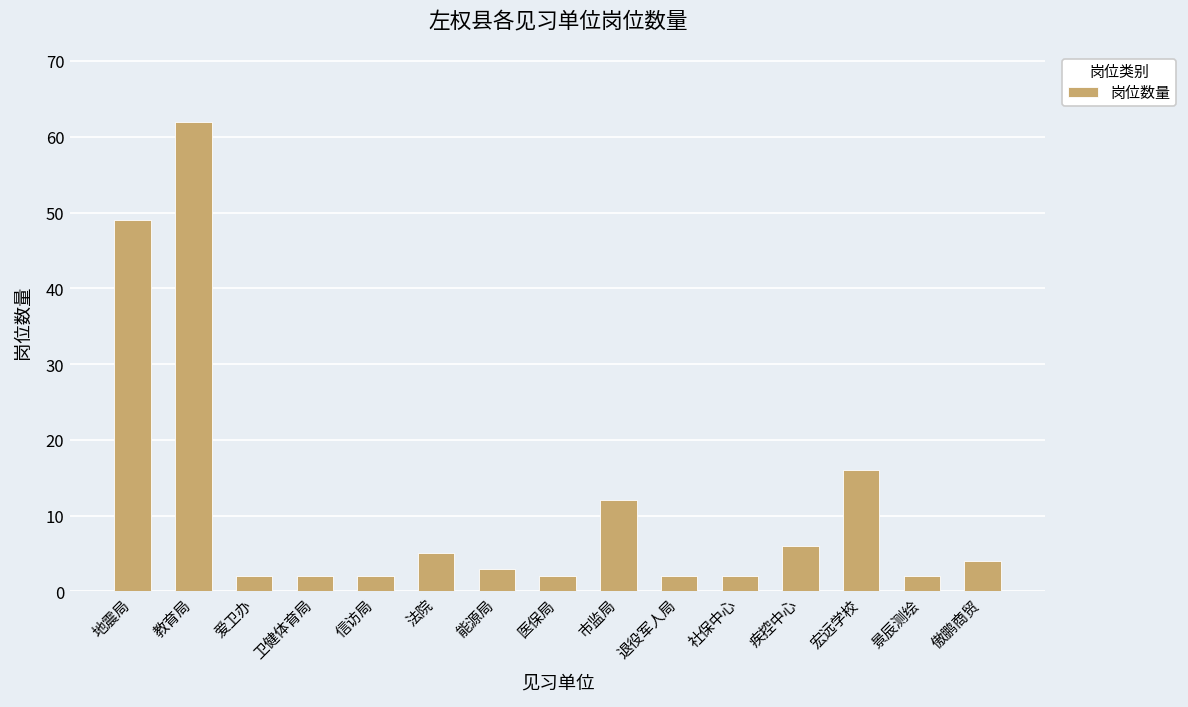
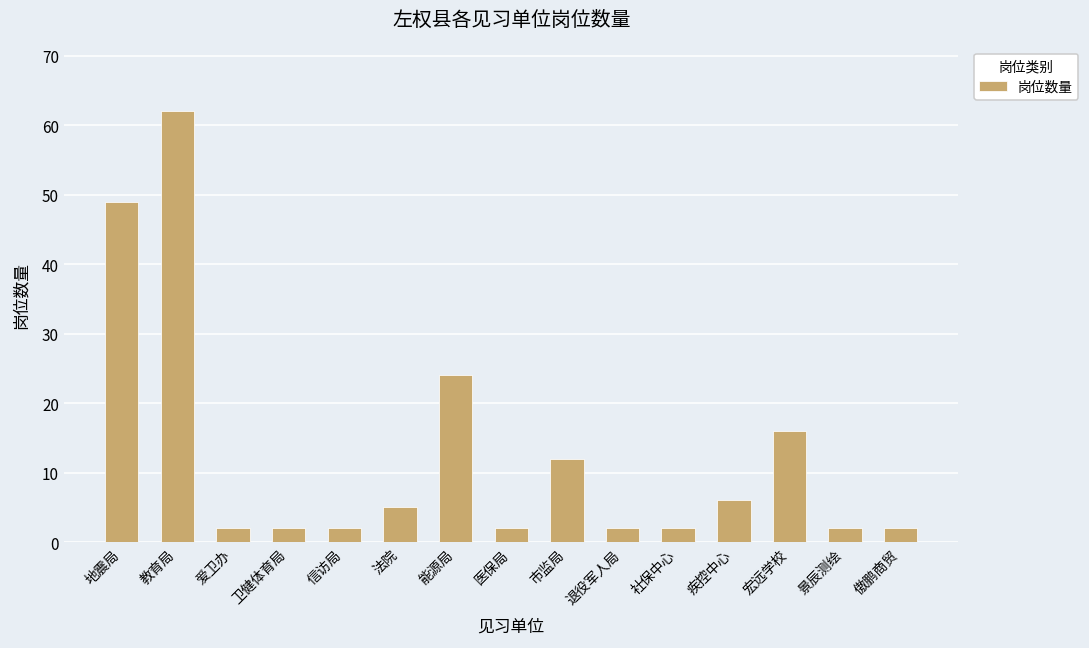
能源局: 3 -> 24
傲鹏商贸: 4 -> 2
